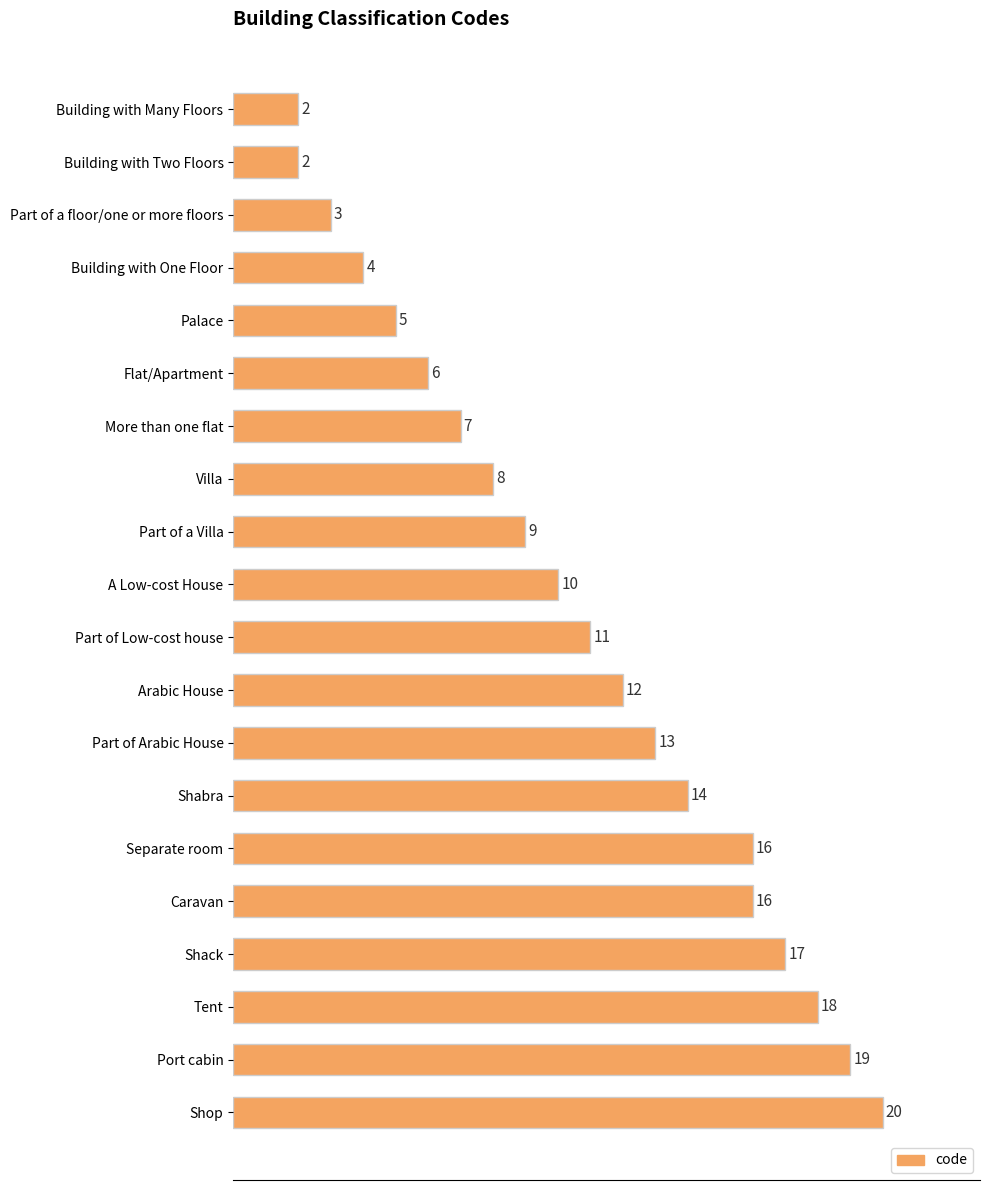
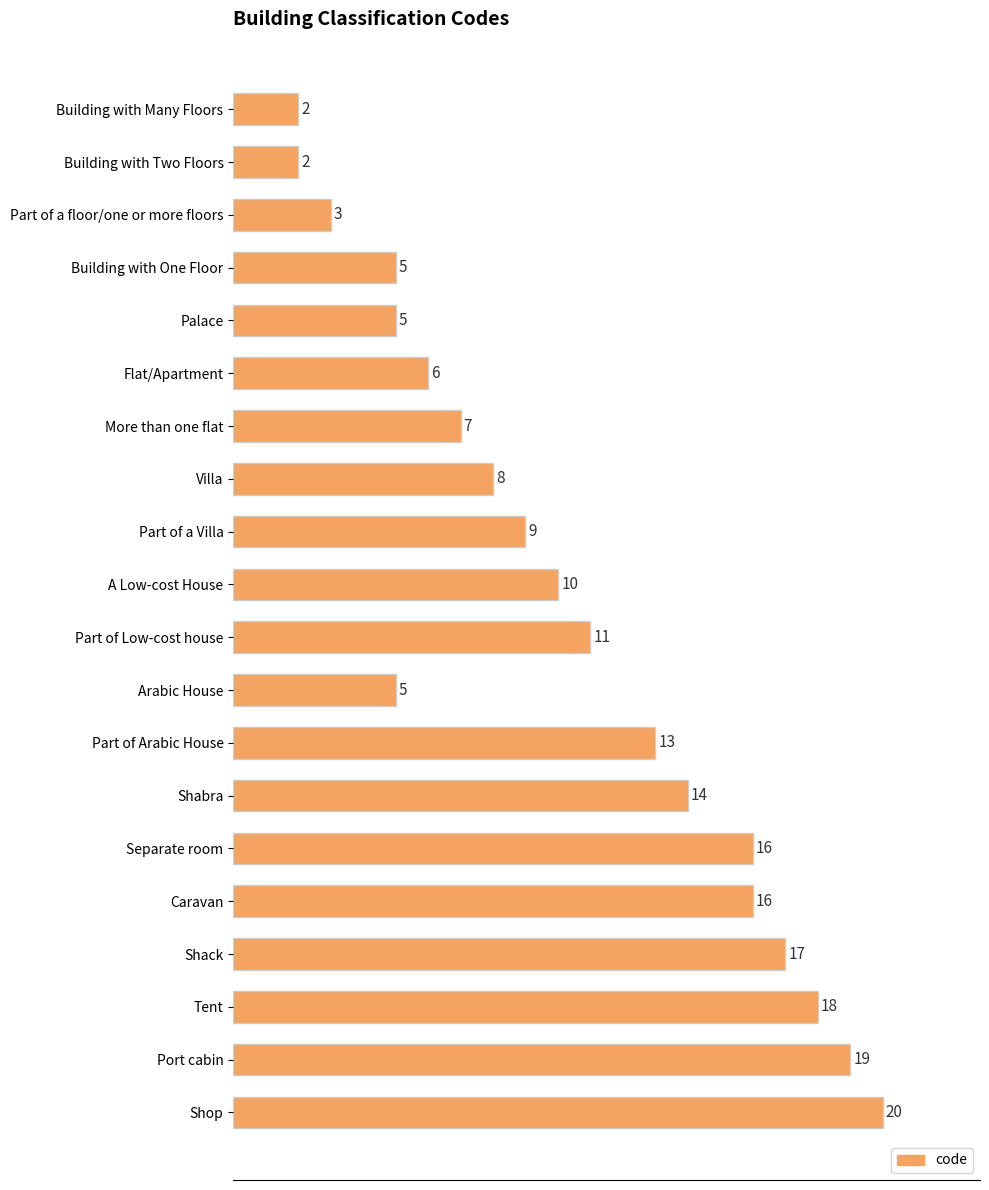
Building with One Floor: 4 -> 5
Arabic House: 12 -> 5
